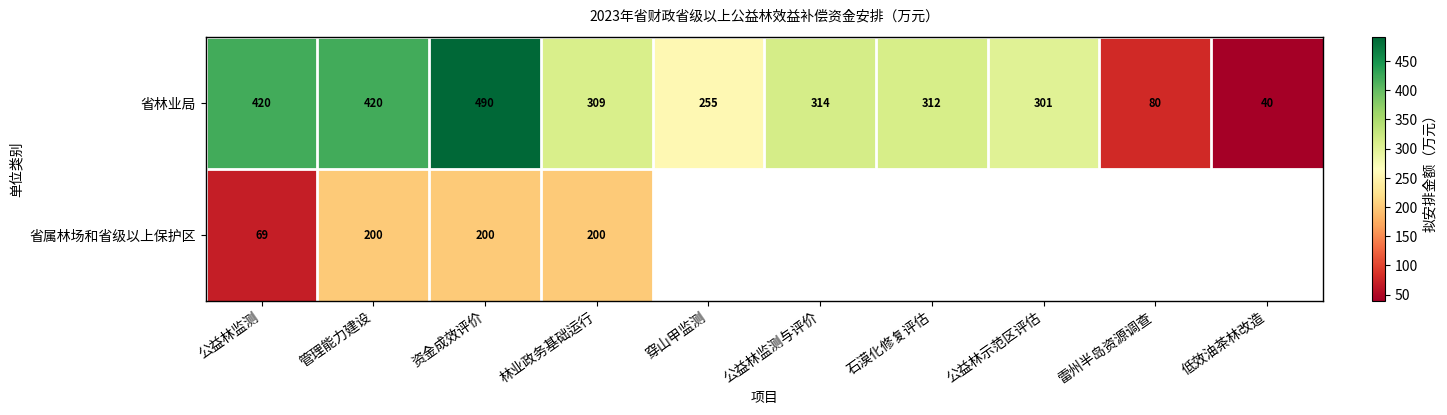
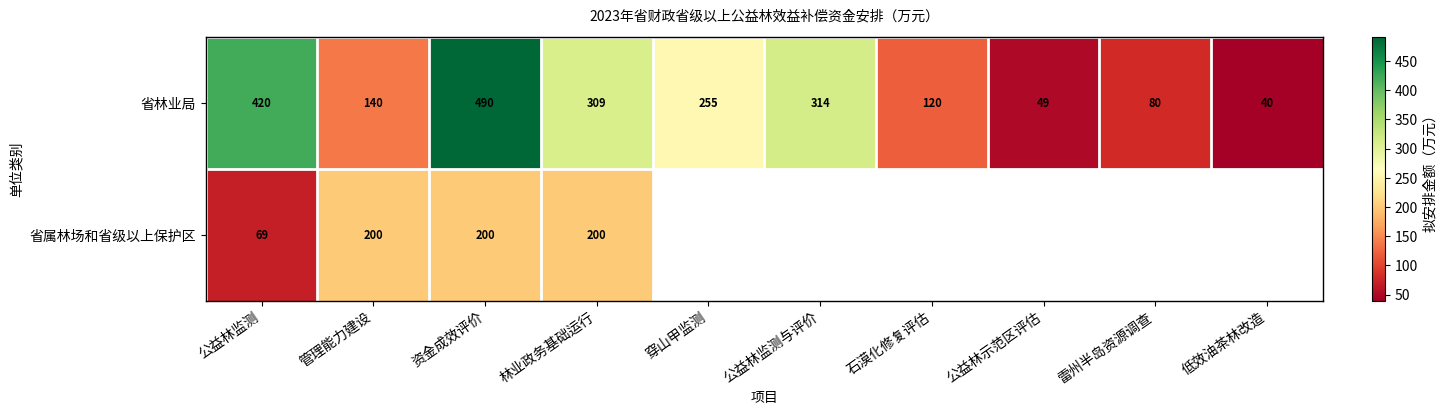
省林业局, 管理能力建设: 420 -> 140
省林业局, 石漠化修复评估: 312 -> 120
省林业局, 公益林示范区评估: 301 -> 49
